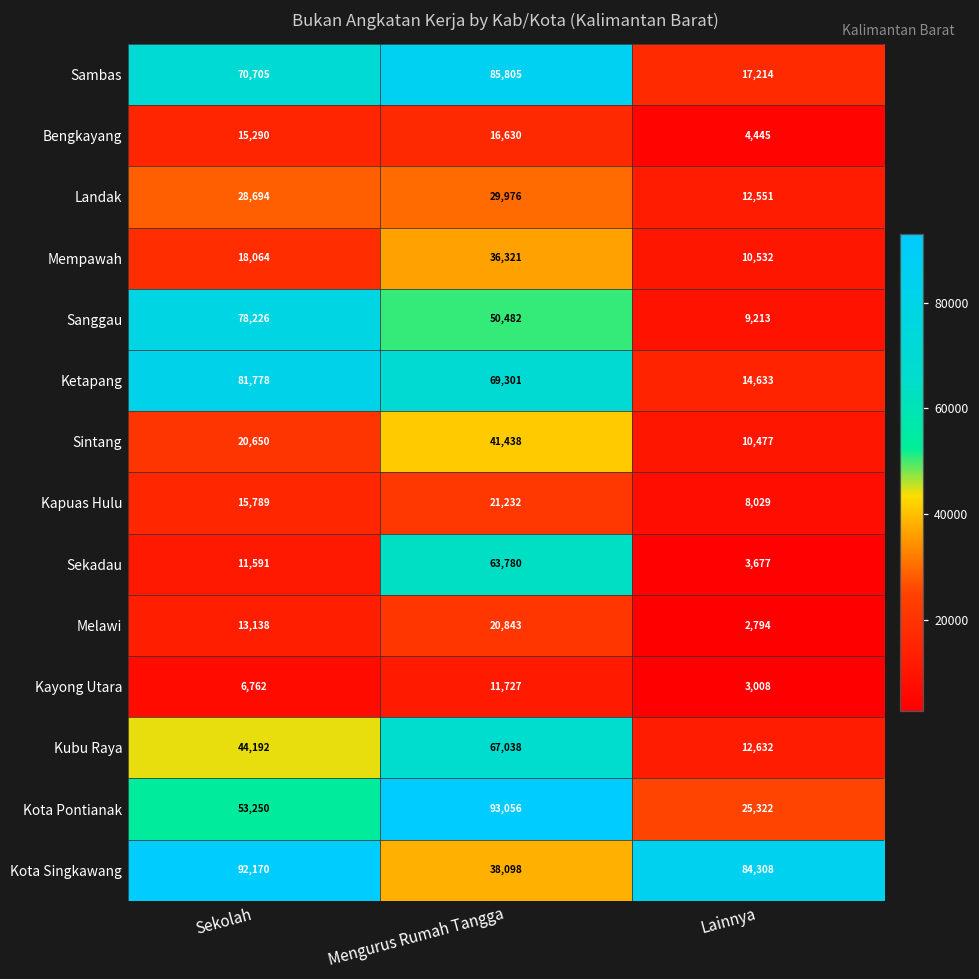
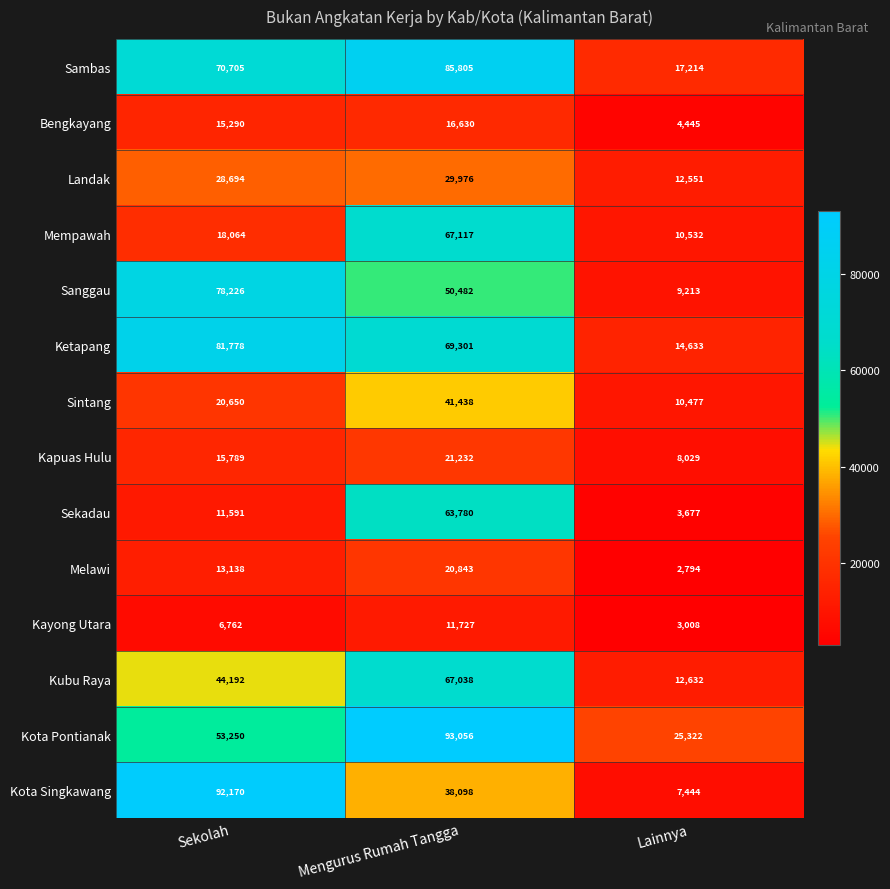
Mempawah, Mengurus Rumah Tangga: 36,321 -> 67,117
Kota Singkawang, Lainnya: 84,308 -> 7,444
